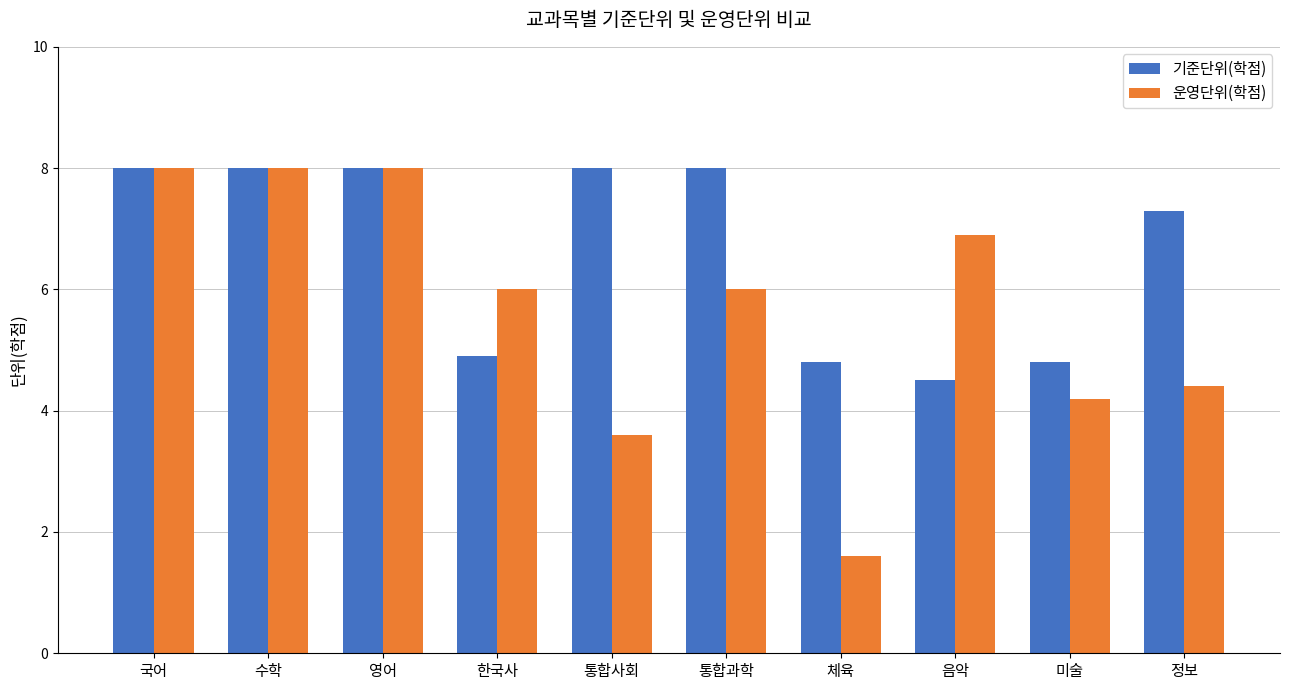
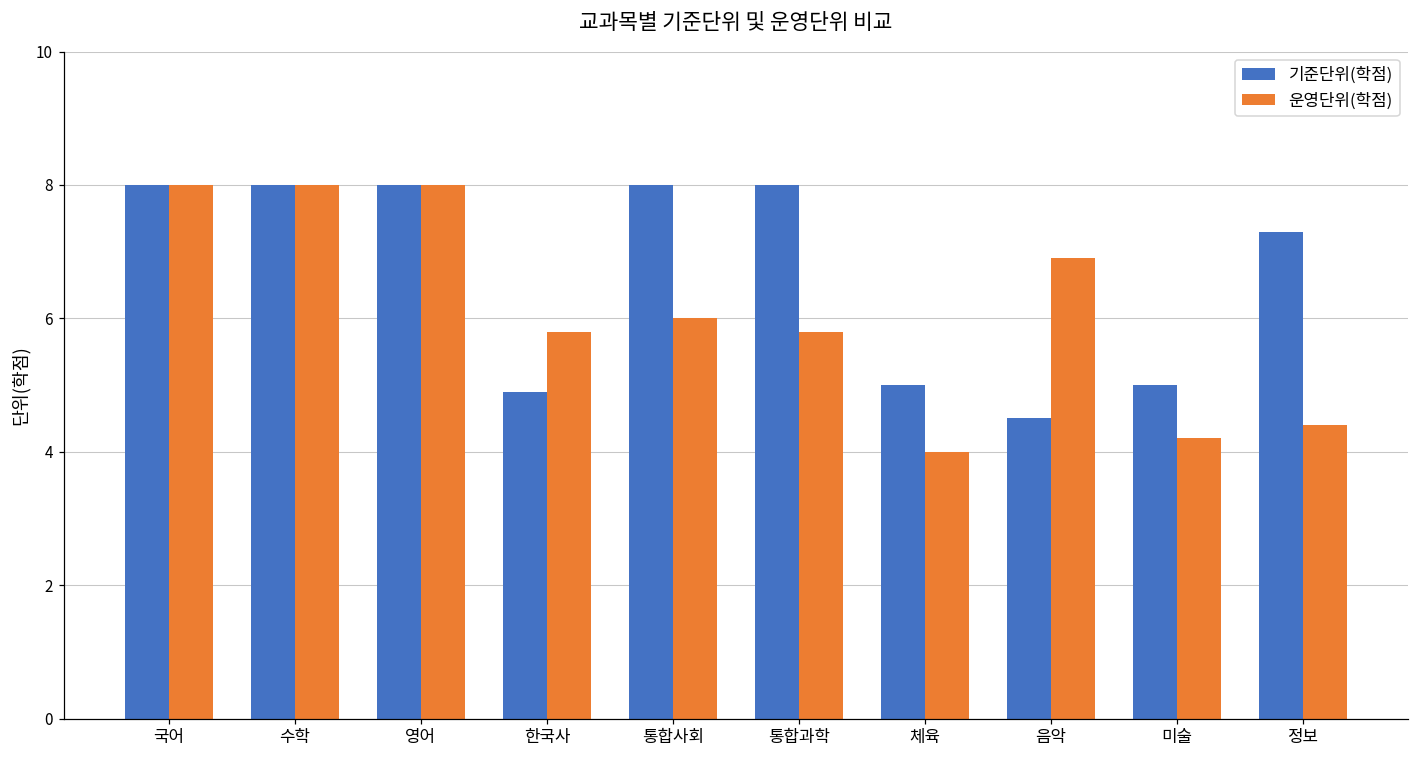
운영단위(학점), 한국사: 6.0 -> 5.8
운영단위(학점), 통합사회: 3.6 -> 6.0
운영단위(학점), 통합과학: 6.0 -> 5.8
기준단위(학점), 체육: 4.8 -> 5.0
운영단위(학점), 체육: 1.6 -> 4.0
기준단위(학점), 미술: 4.8 -> 5.0
